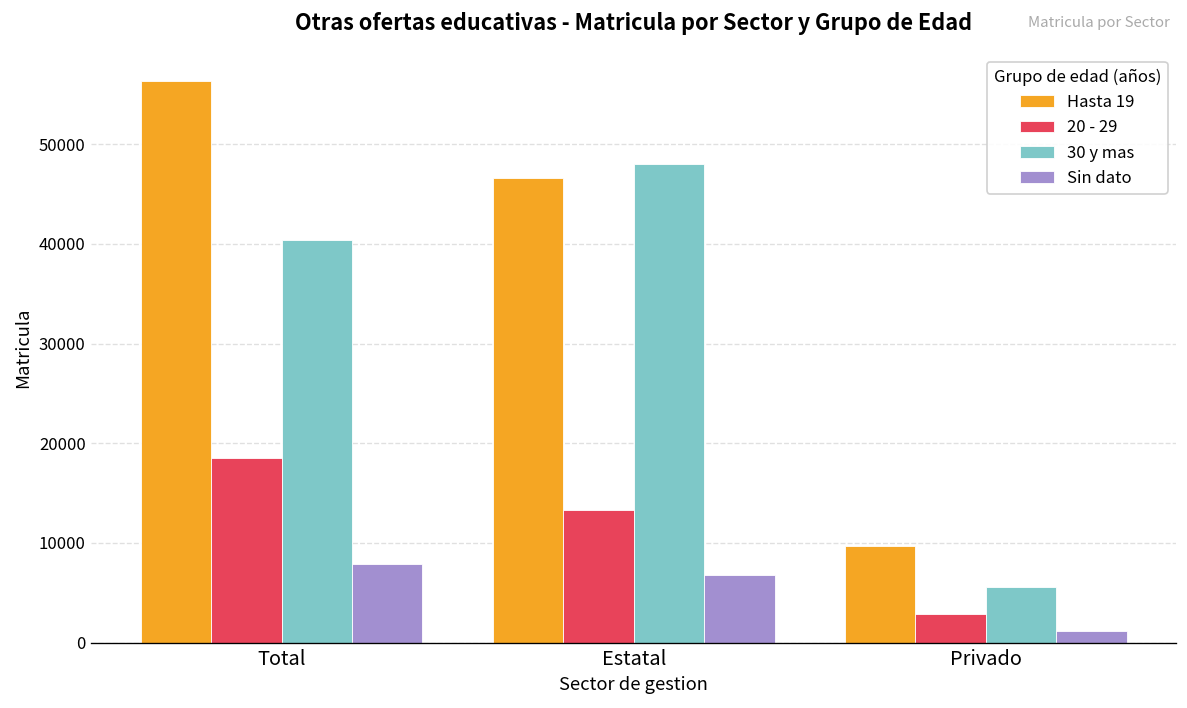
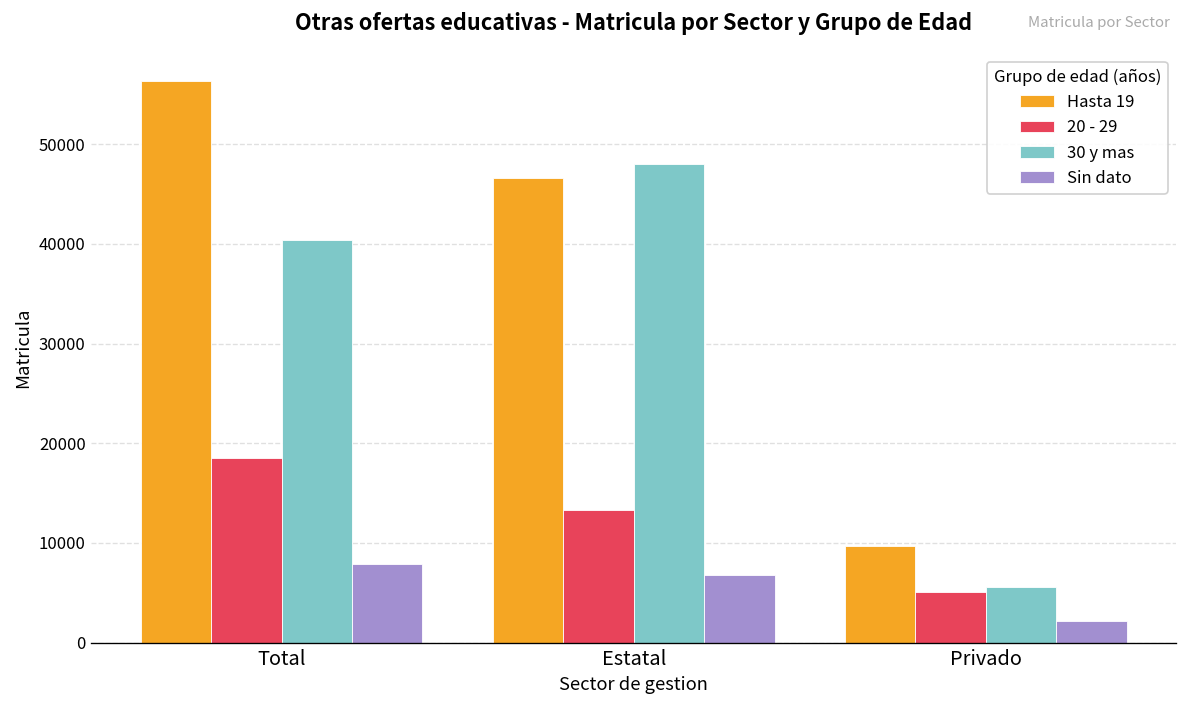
20 - 29, Privado: 3000 -> 5000
Sin dato, Privado: 1000 -> 2000
